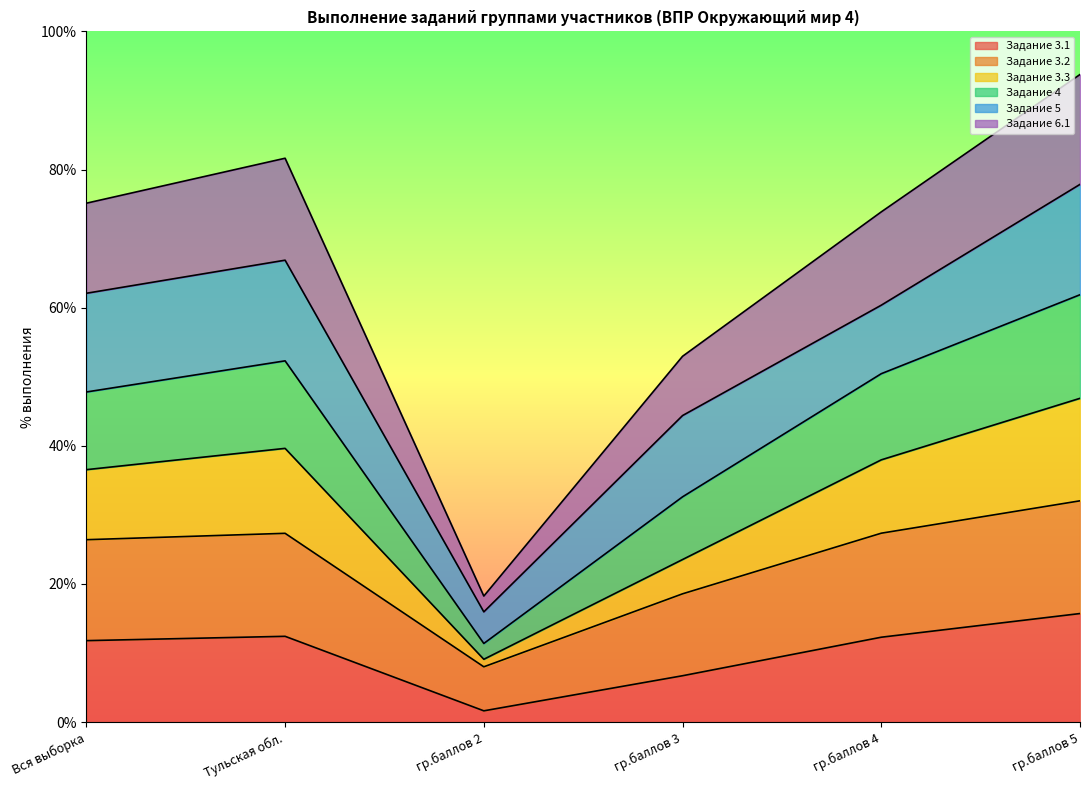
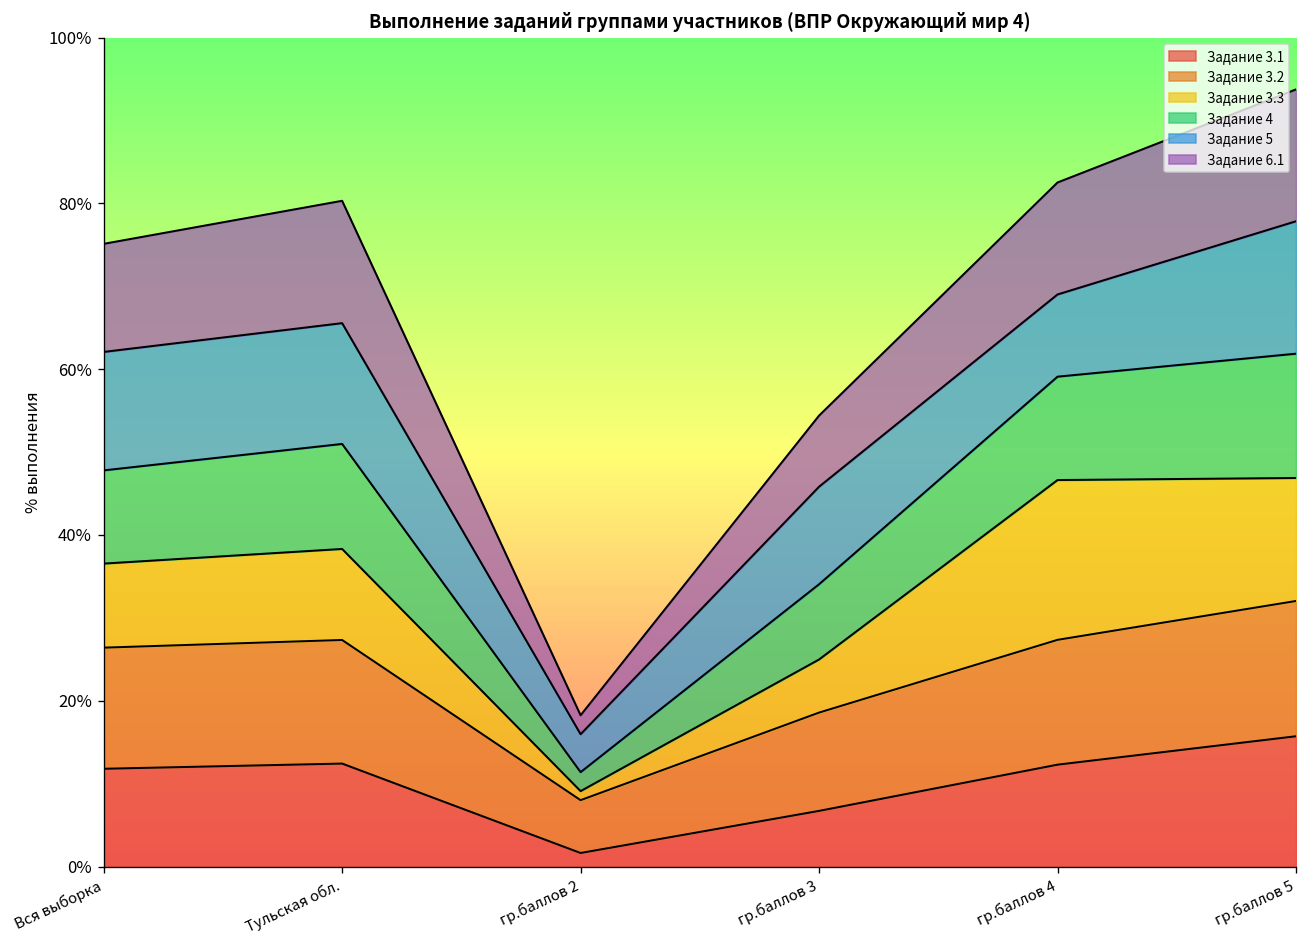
Задание 3.3, Тульская обл.: 12% -> 11%
Задание 3.3, гр.баллов 3: 5% -> 6%
Задание 3.3, гр.баллов 4: 11% -> 19%
